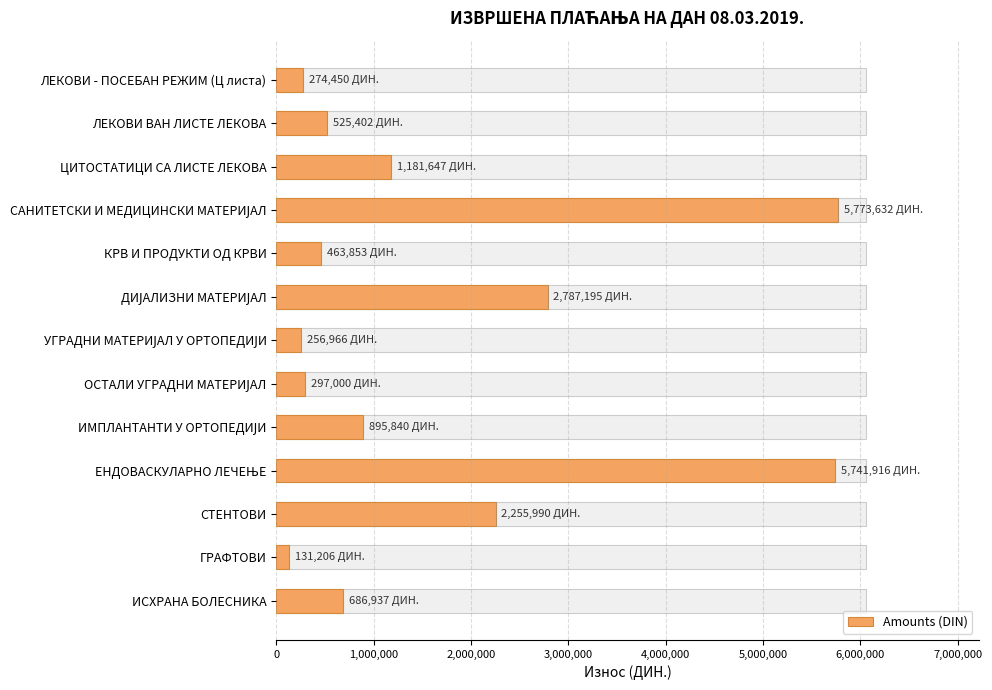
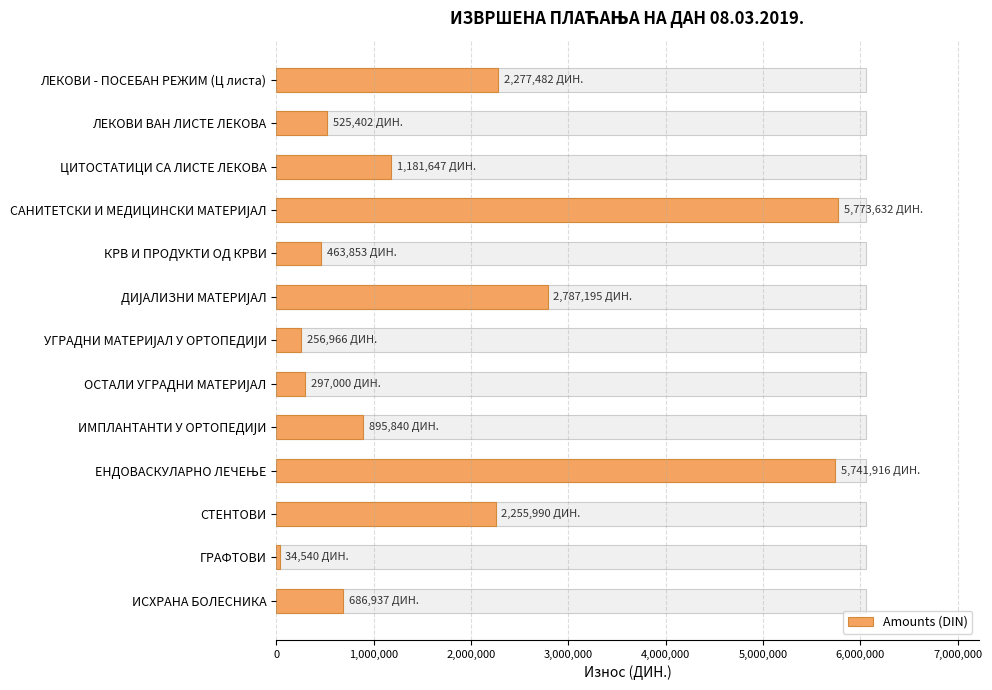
Amounts (DIN), ЛЕКОВИ - ПОСЕБАН РЕЖИМ (Ц листа): 274,450 -> 2,277,482
Amounts (DIN), ГРАФТОВИ: 131,206 -> 34,540
